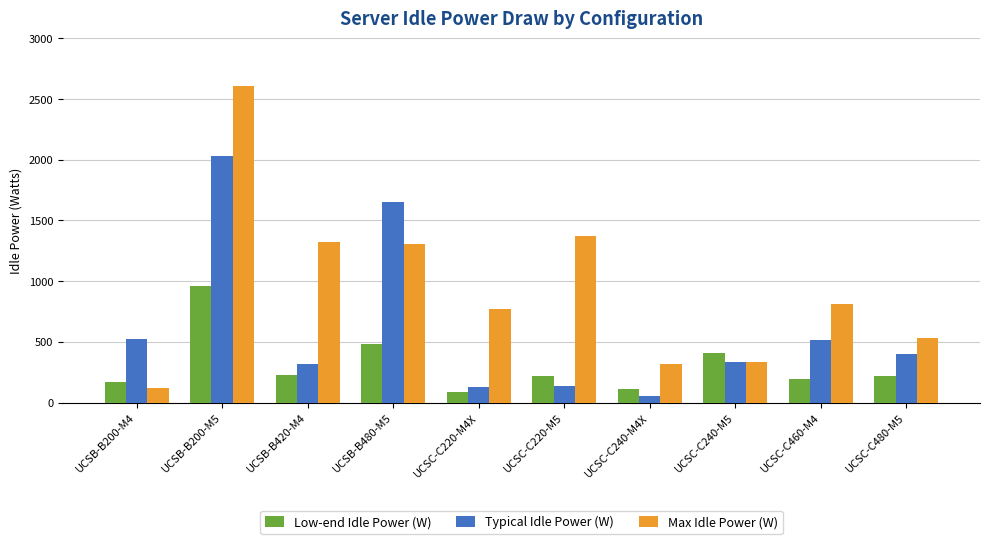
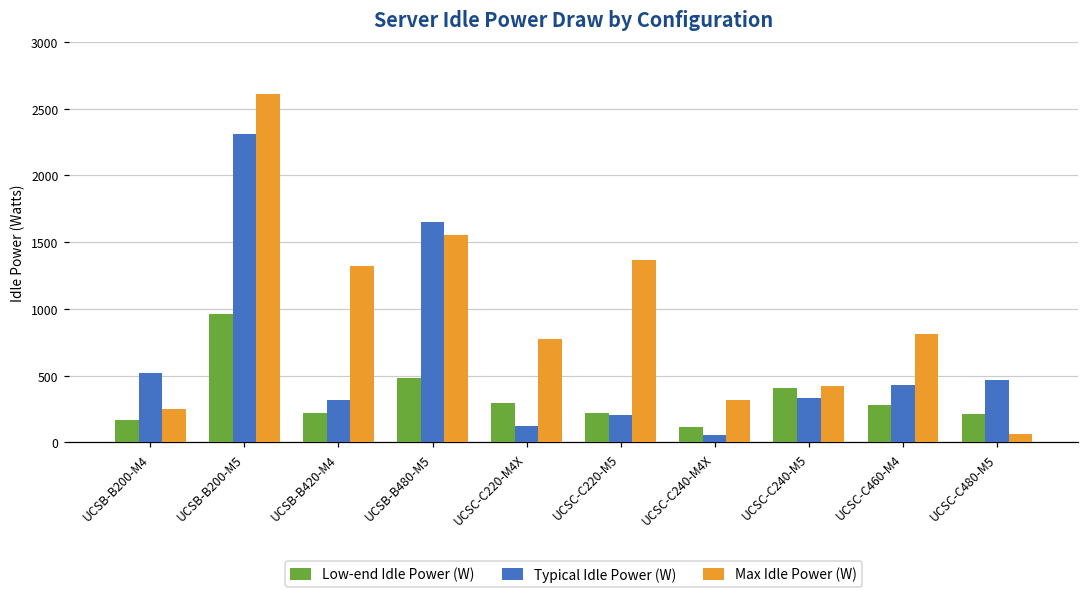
Max Idle Power (W), UCSB-B200-M4: 120 -> 250
Typical Idle Power (W), UCSB-B200-M5: 2030 -> 2310
Max Idle Power (W), UCSB-B480-M5: 1310 -> 1560
Low-end Idle Power (W), UCSC-C220-M4X: 90 -> 300
Typical Idle Power (W), UCSC-C220-M5: 140 -> 210
Max Idle Power (W), UCSC-C240-M5: 330 -> 420
Low-end Idle Power (W), UCSC-C460-M4: 190 -> 280
Typical Idle Power (W), UCSC-C460-M4: 520 -> 430
Typical Idle Power (W), UCSC-C480-M5: 400 -> 470
Max Idle Power (W), UCSC-C480-M5: 530 -> 60
